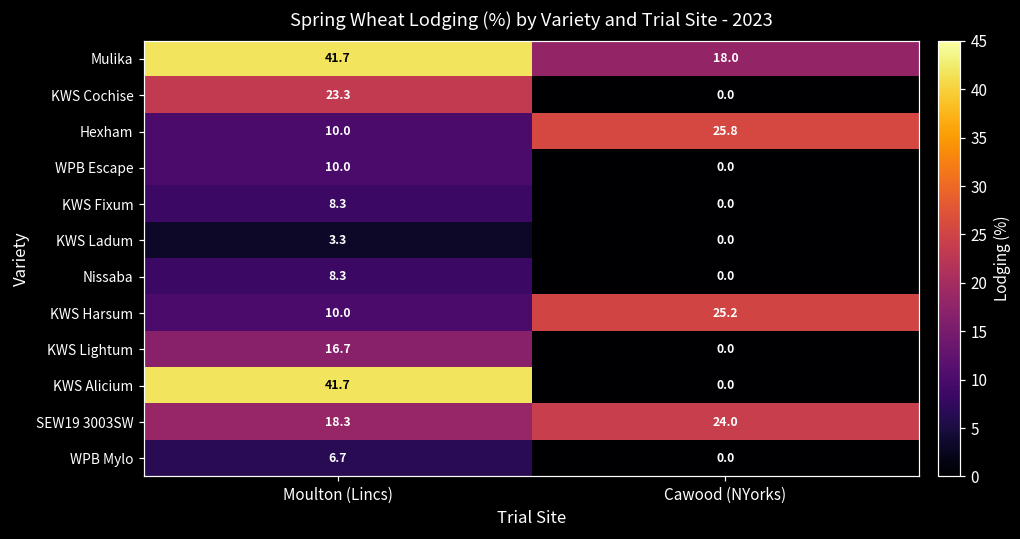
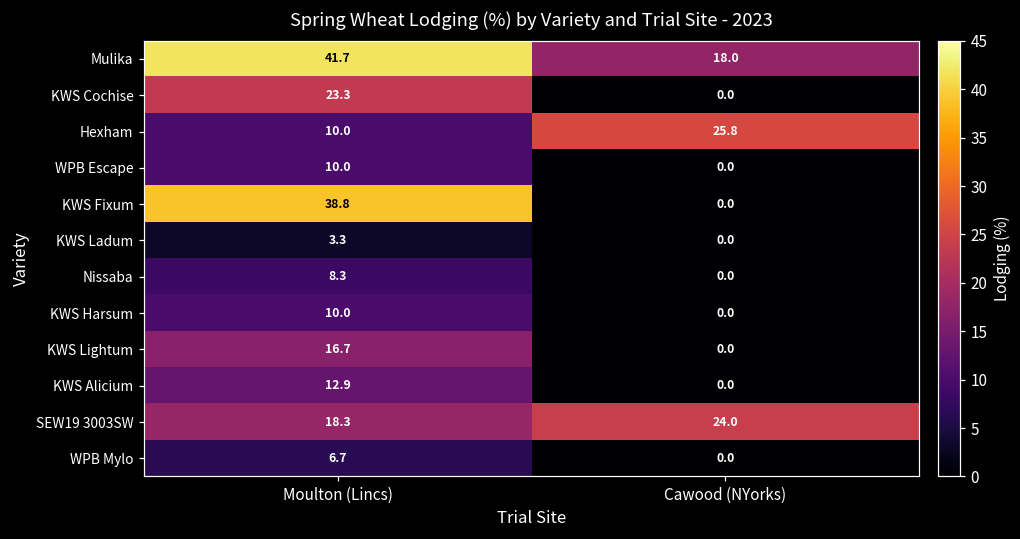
KWS Fixum, Moulton (Lincs): 8.3 -> 38.8
KWS Harsum, Cawood (NYorks): 25.2 -> 0.0
KWS Alicium, Moulton (Lincs): 41.7 -> 12.9
